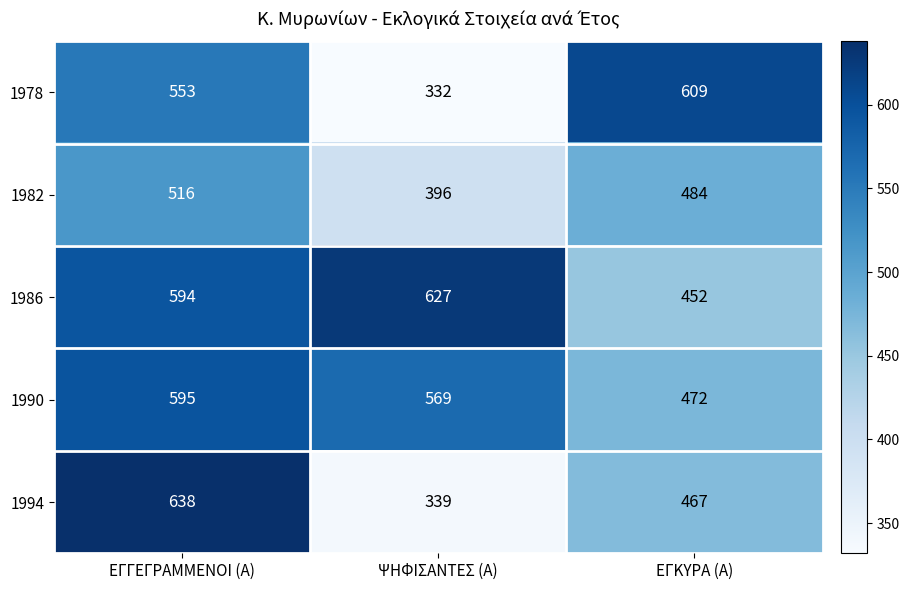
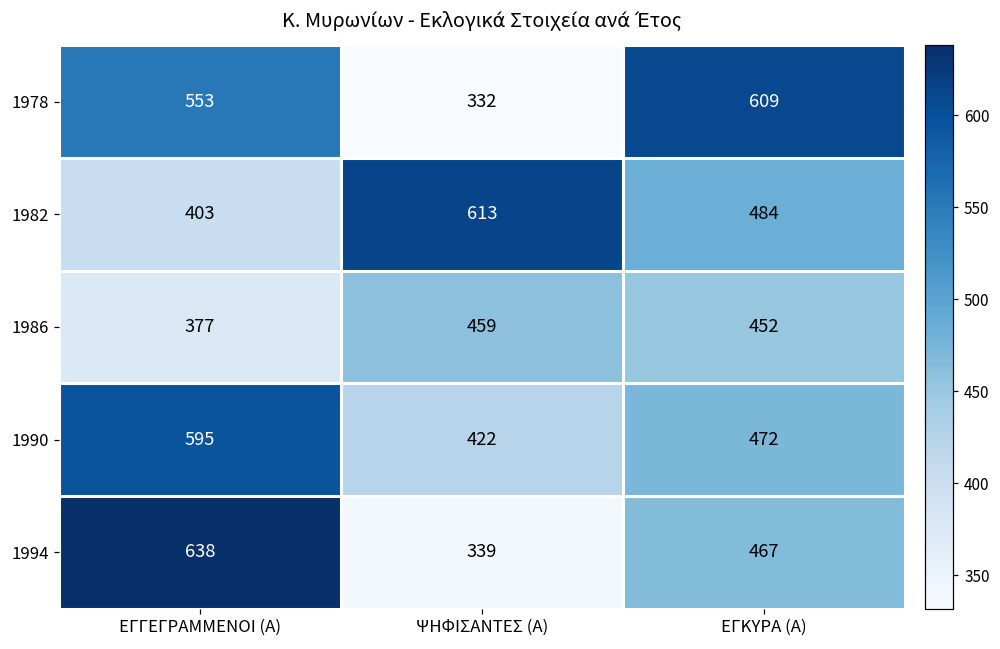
1982, ΕΓΓΕΓΡΑΜΜΕΝΟΙ (Α): 516 -> 403
1982, ΨΗΦΙΣΑΝΤΕΣ (Α): 396 -> 613
1986, ΕΓΓΕΓΡΑΜΜΕΝΟΙ (Α): 594 -> 377
1986, ΨΗΦΙΣΑΝΤΕΣ (Α): 627 -> 459
1990, ΨΗΦΙΣΑΝΤΕΣ (Α): 569 -> 422
